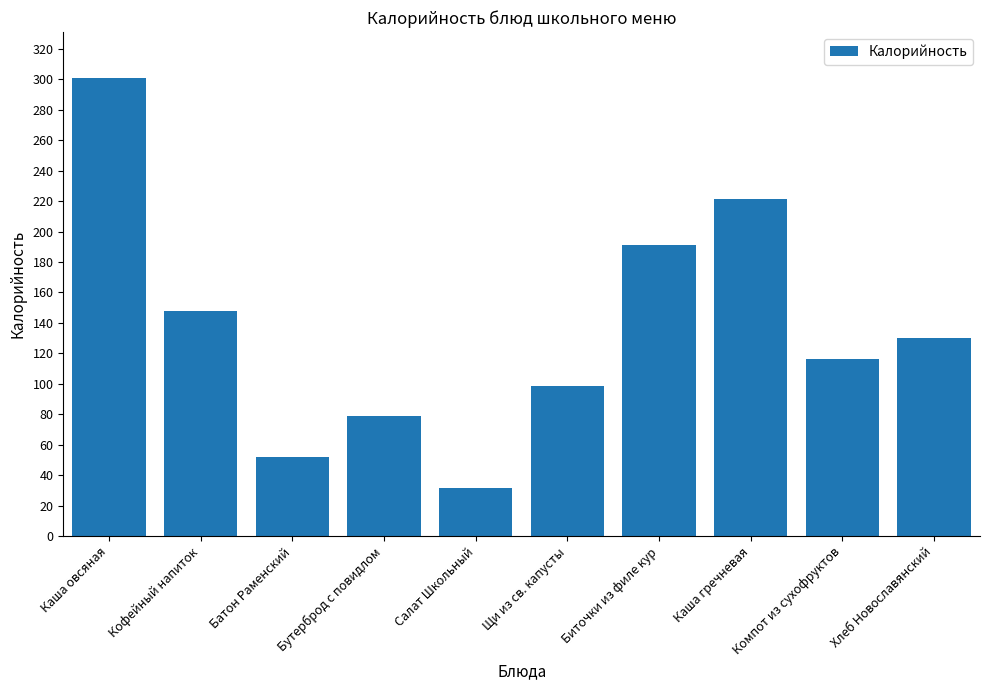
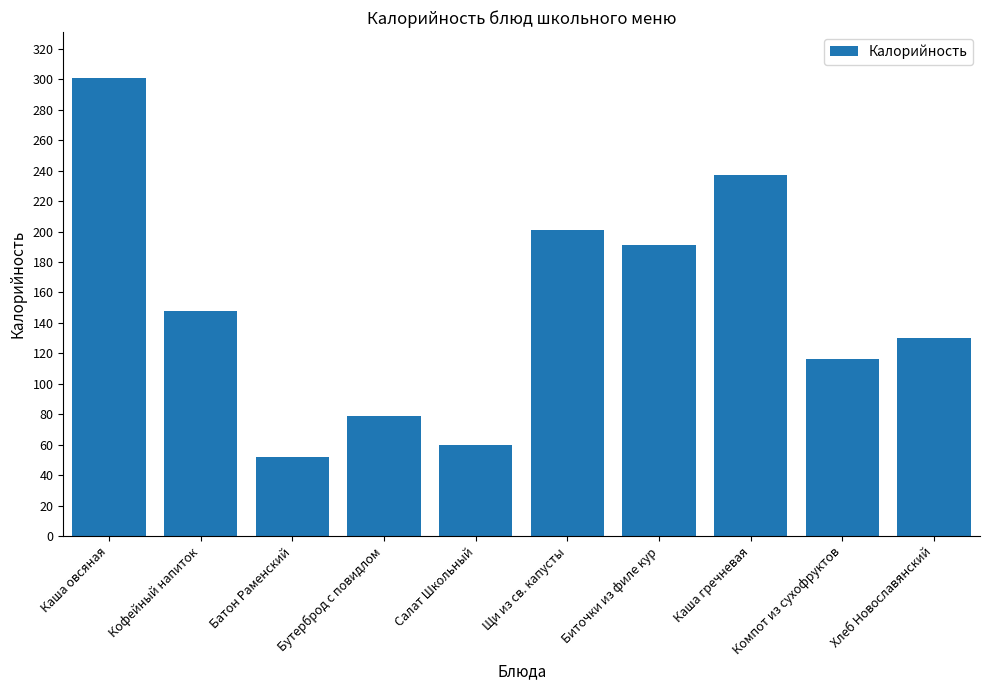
Салат Школьный: 31 -> 60
Щи из св. капусты: 99 -> 201
Каша гречневая: 222 -> 237
